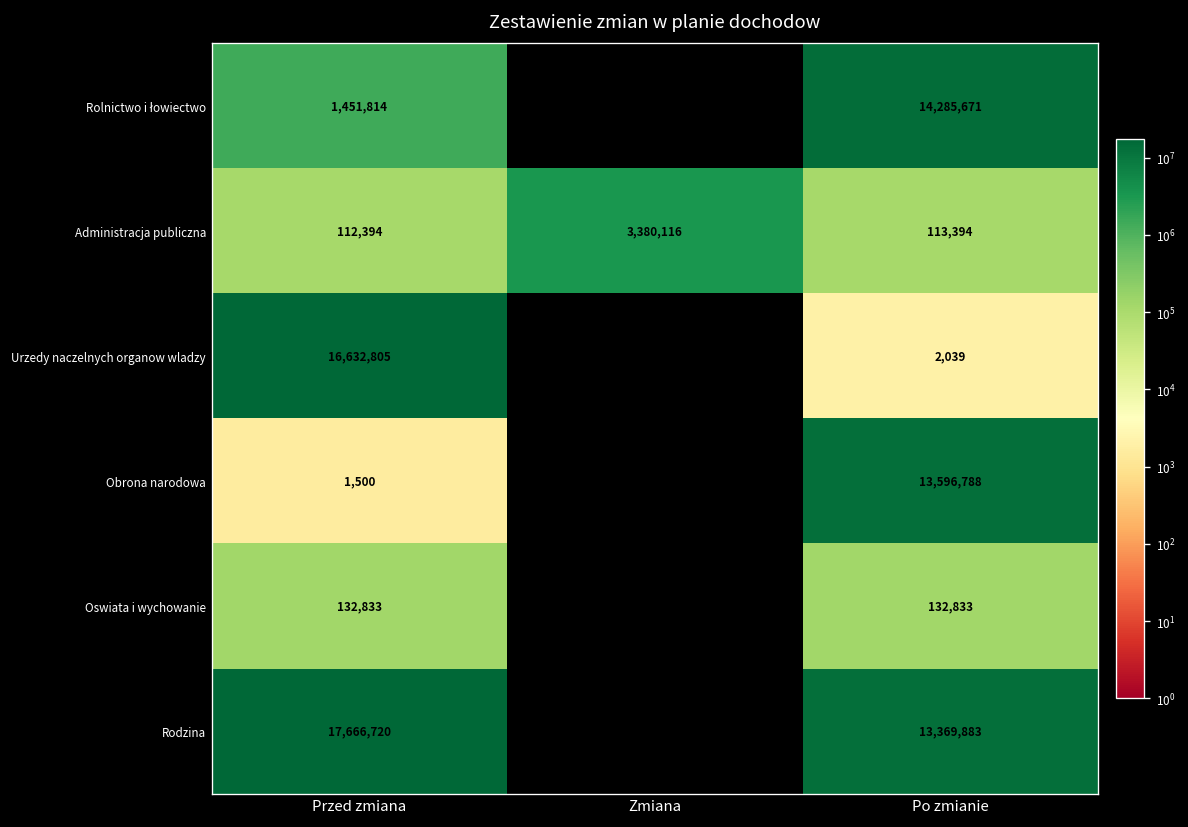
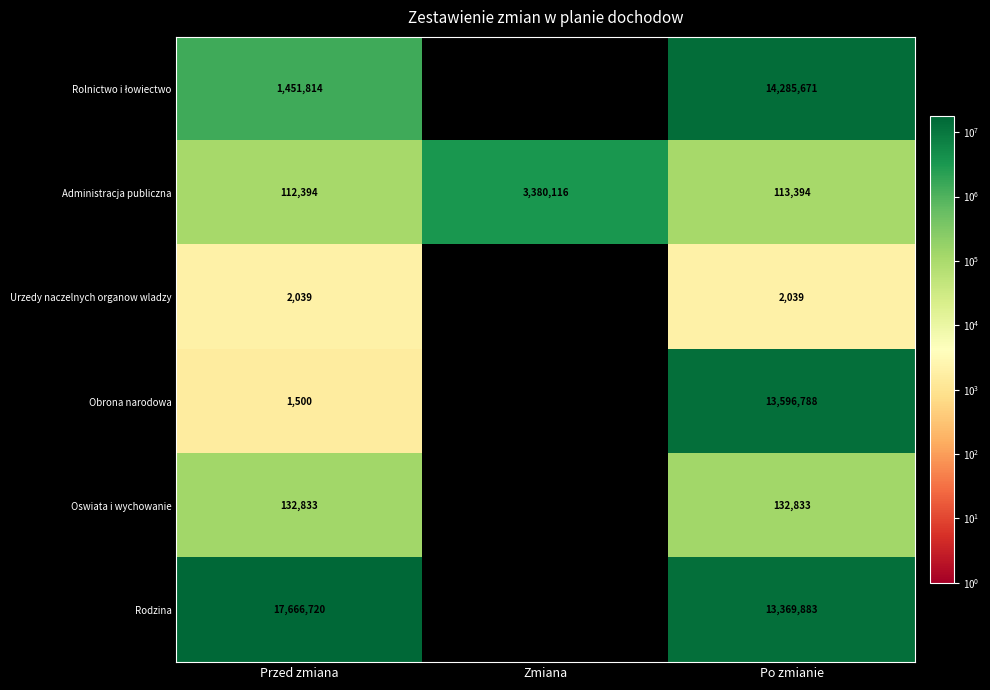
Urzedy naczelnych organow wladzy, Przed zmiana: 16,632,805 -> 2,039
